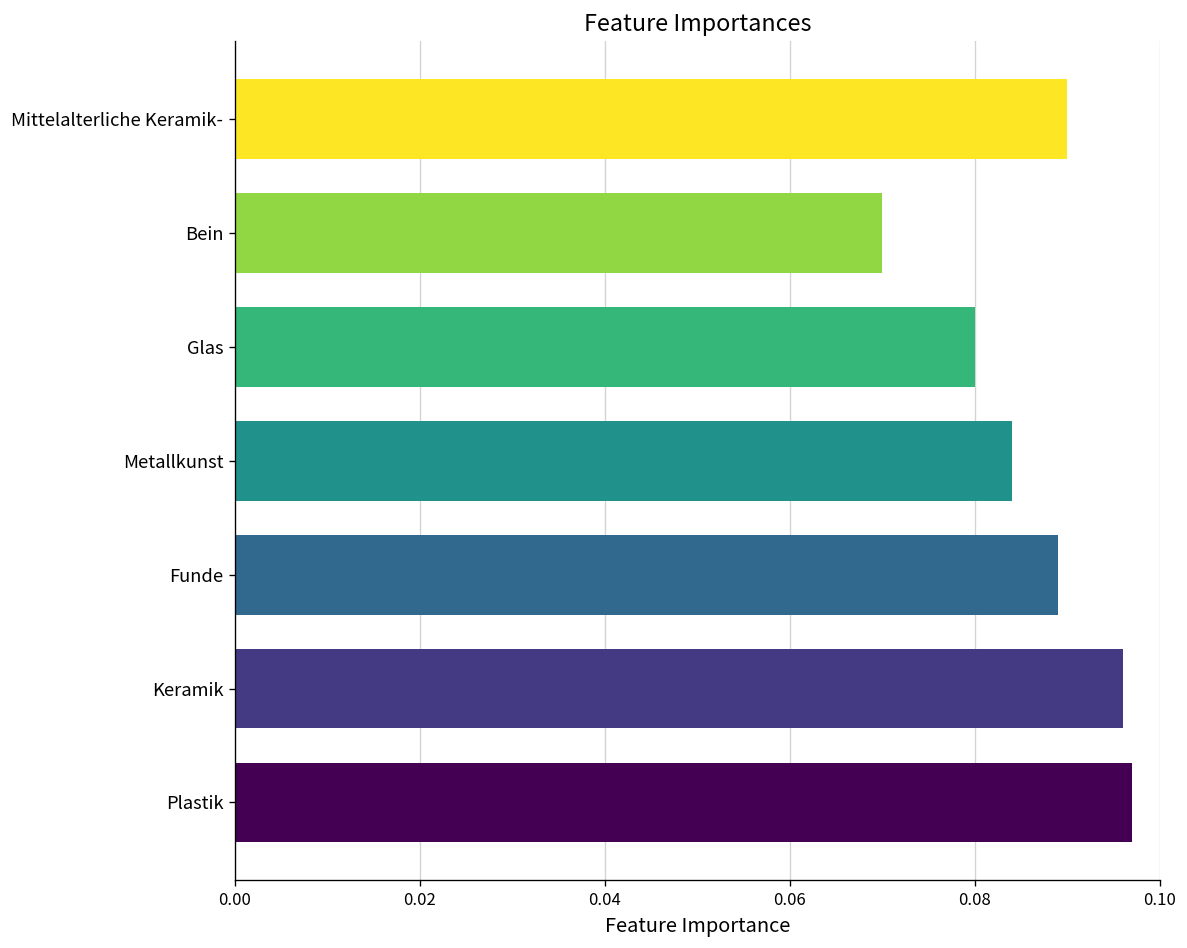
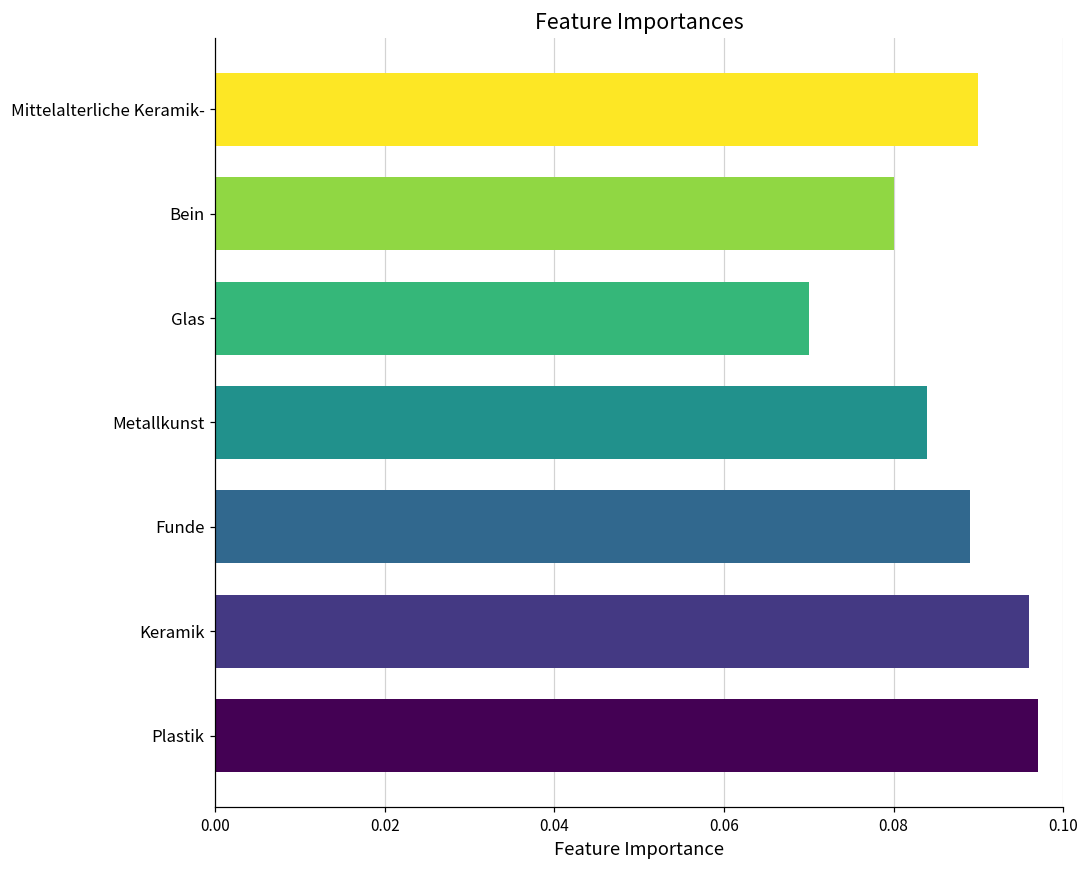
Bein: 0.07 -> 0.08
Glas: 0.08 -> 0.07
